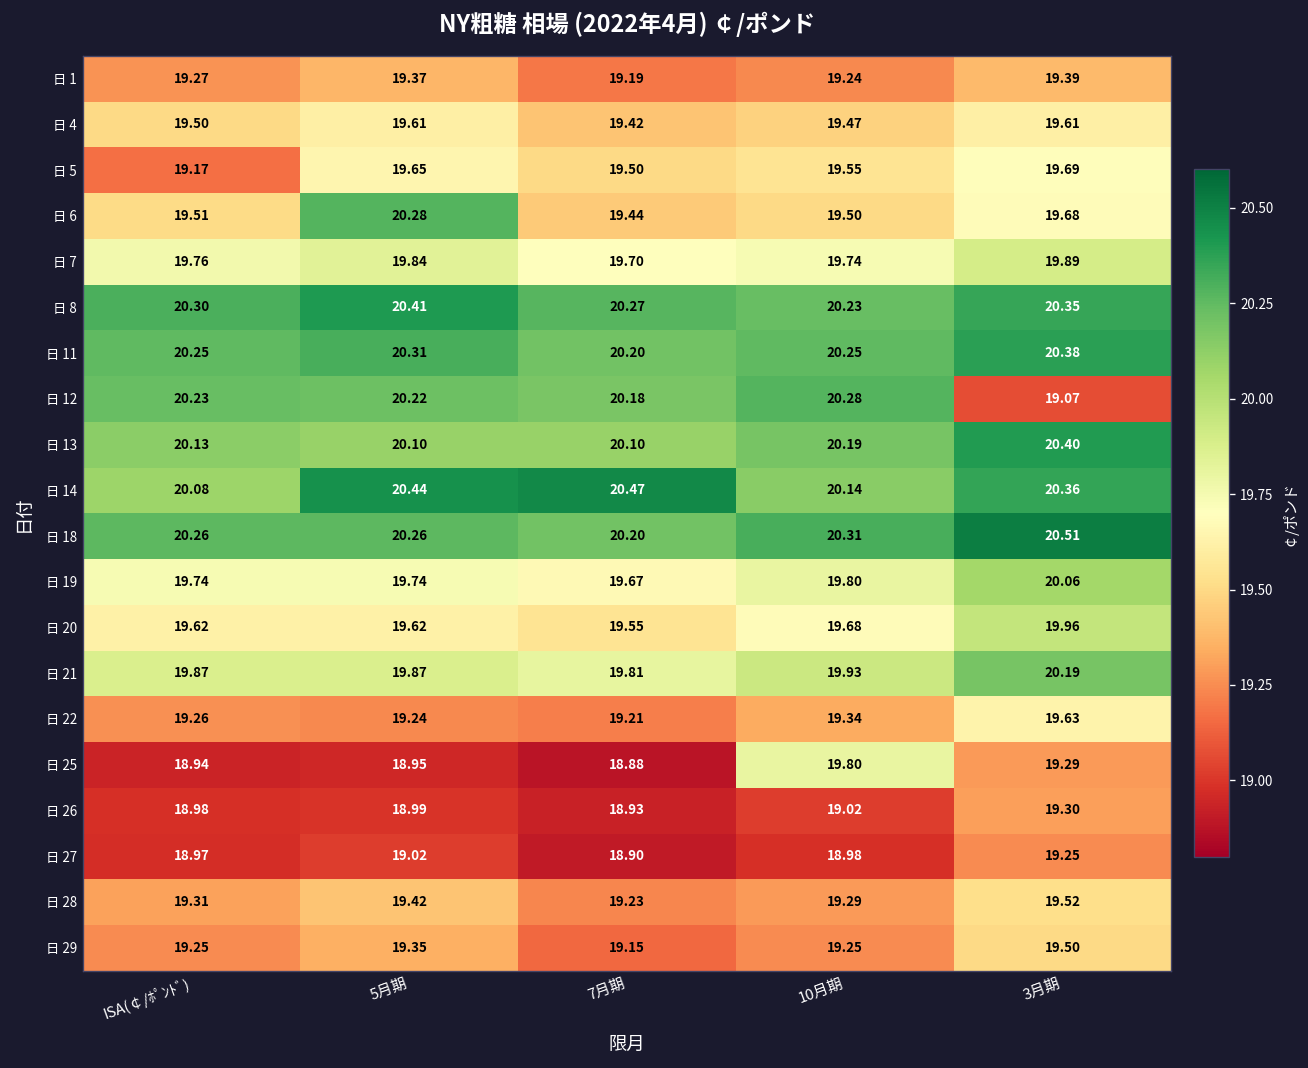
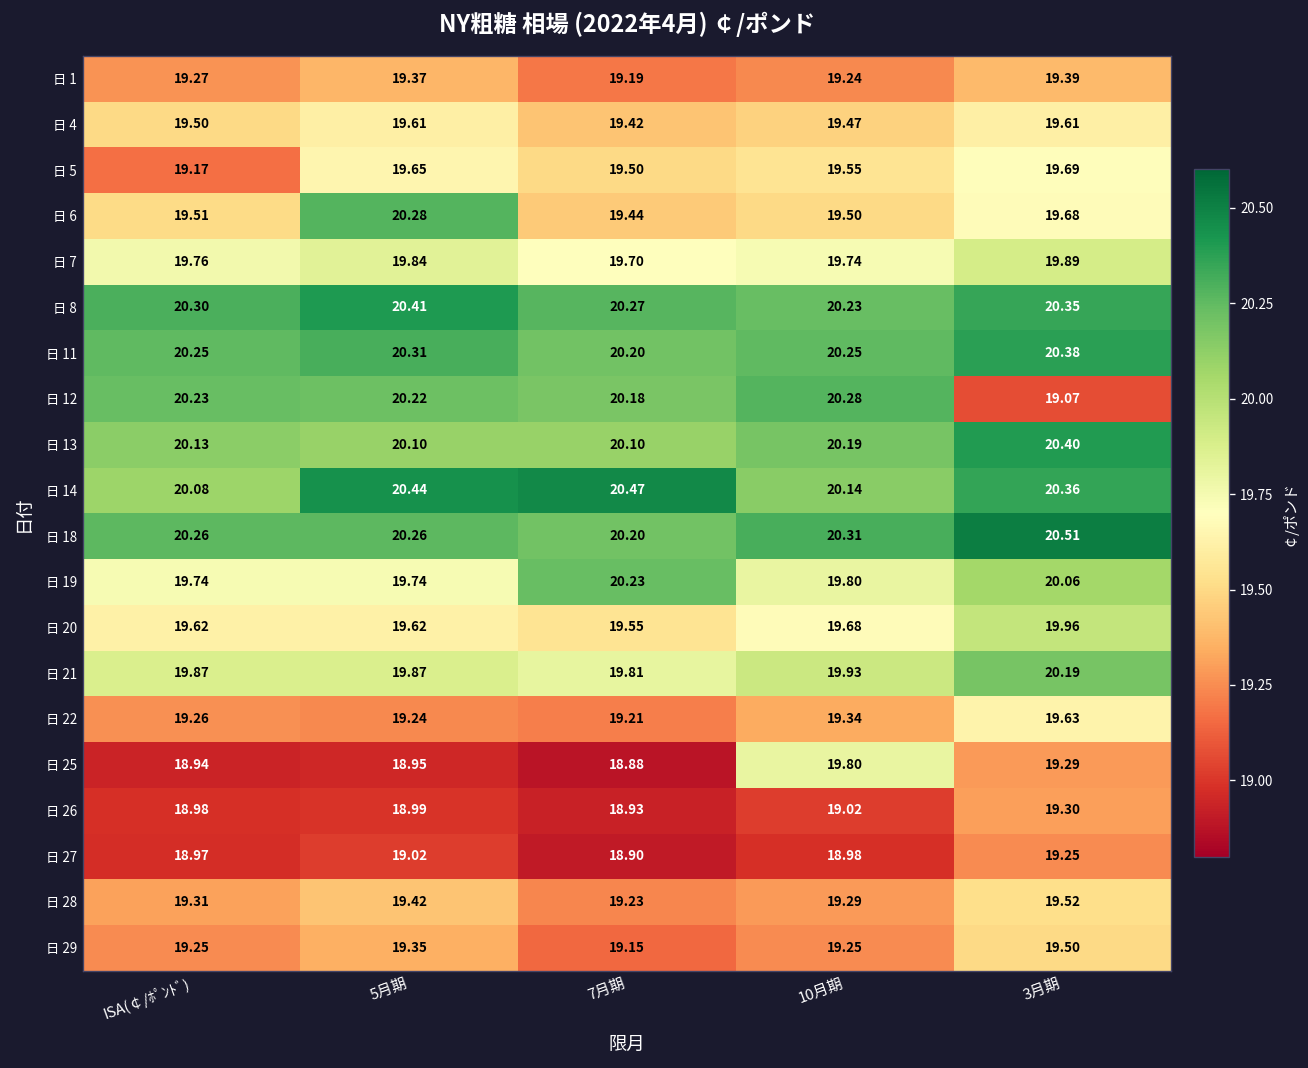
日 19, 7月期: 19.67 -> 20.23
